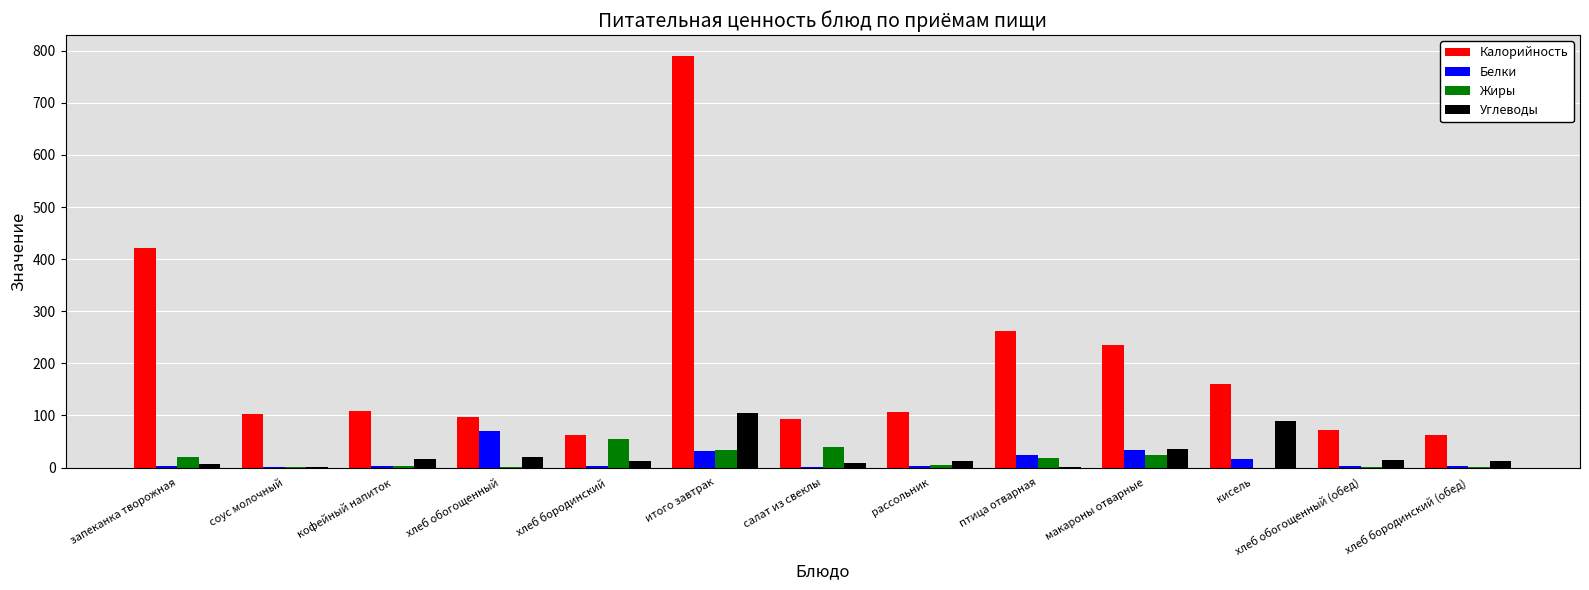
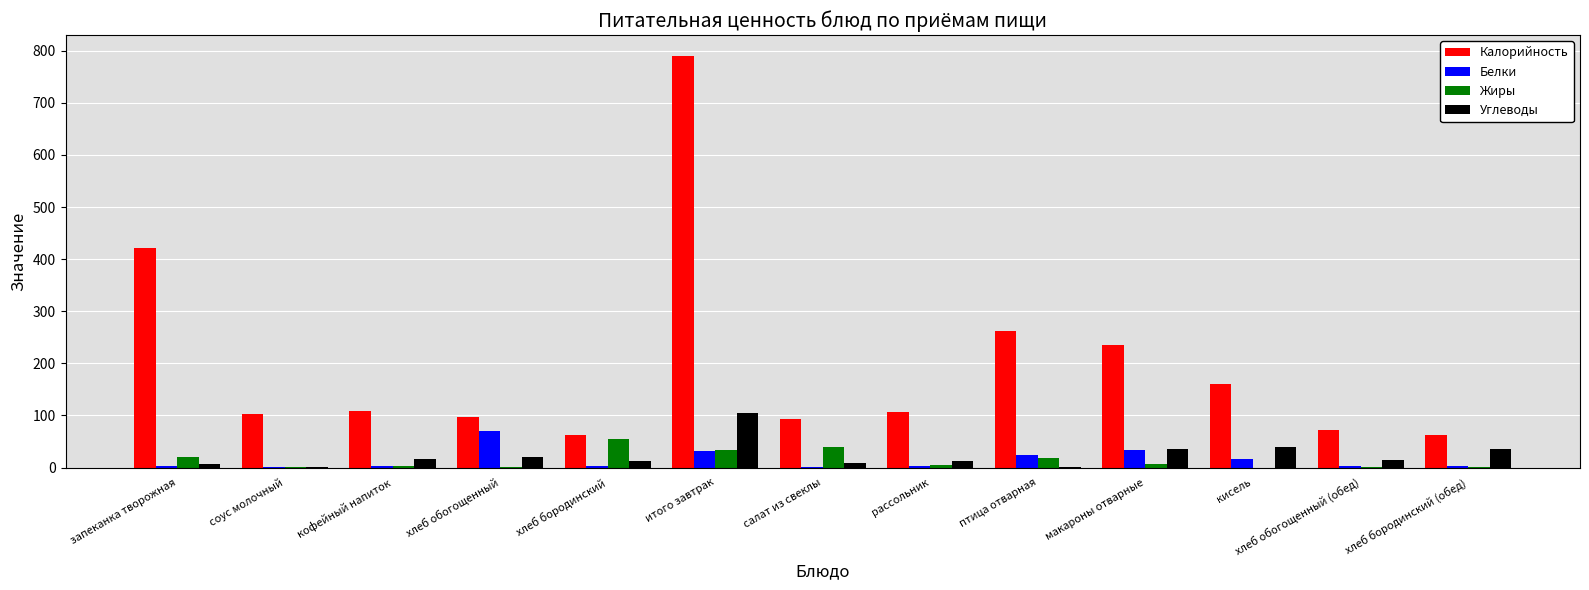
Жиры, макароны отварные: 20 -> 10
Углеводы, кисель: 90 -> 40
Углеводы, хлеб бородинский (обед): 10 -> 40
